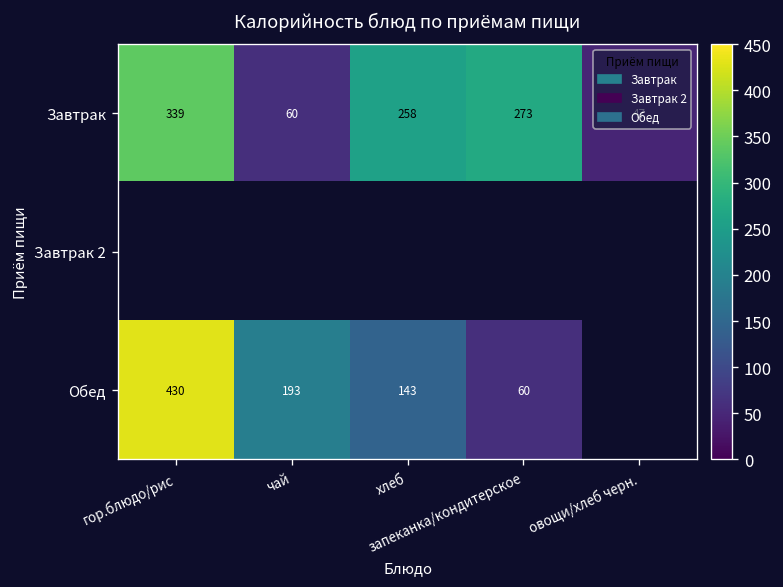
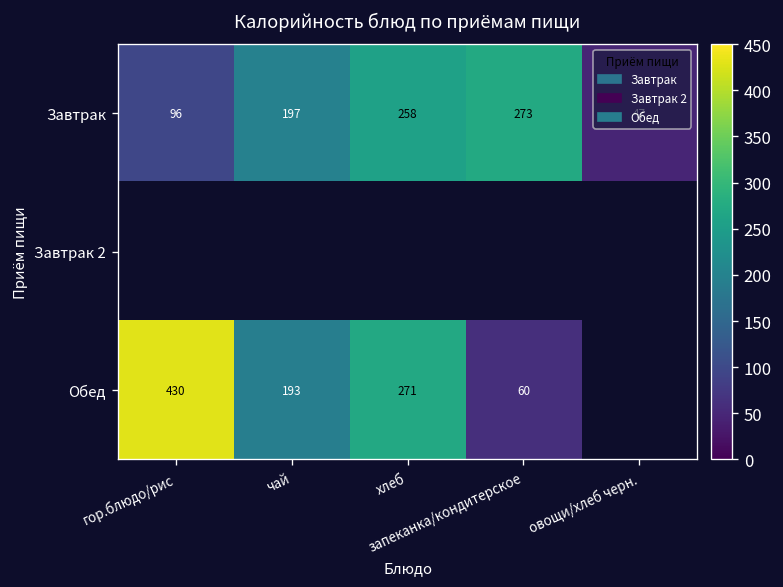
Завтрак, гор.блюдо/рис: 339 -> 96
Завтрак, чай: 60 -> 197
Обед, хлеб: 143 -> 271
